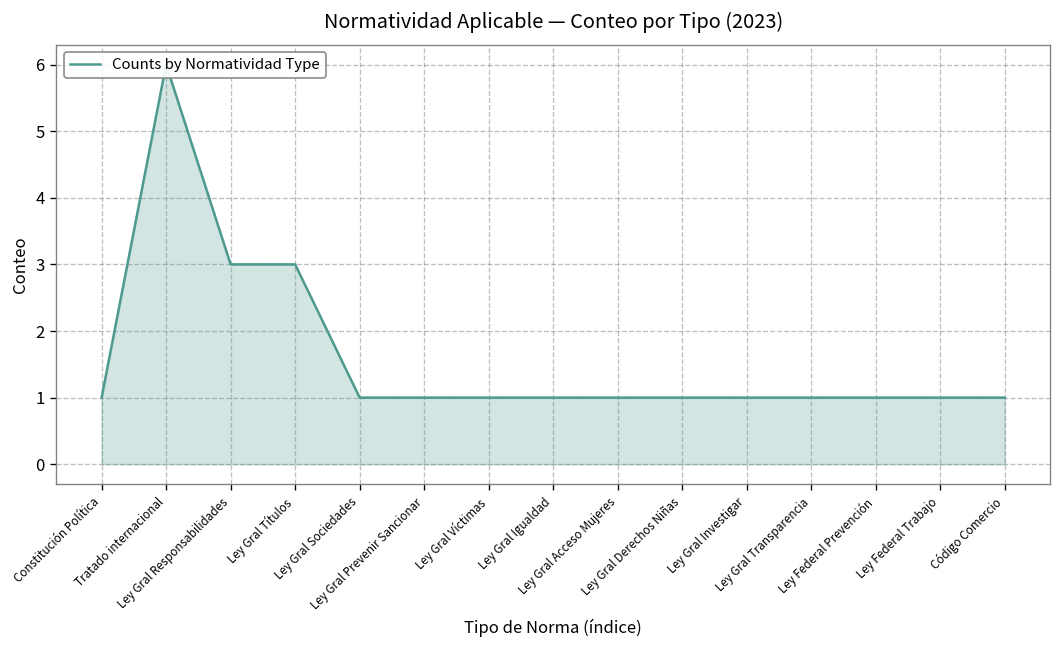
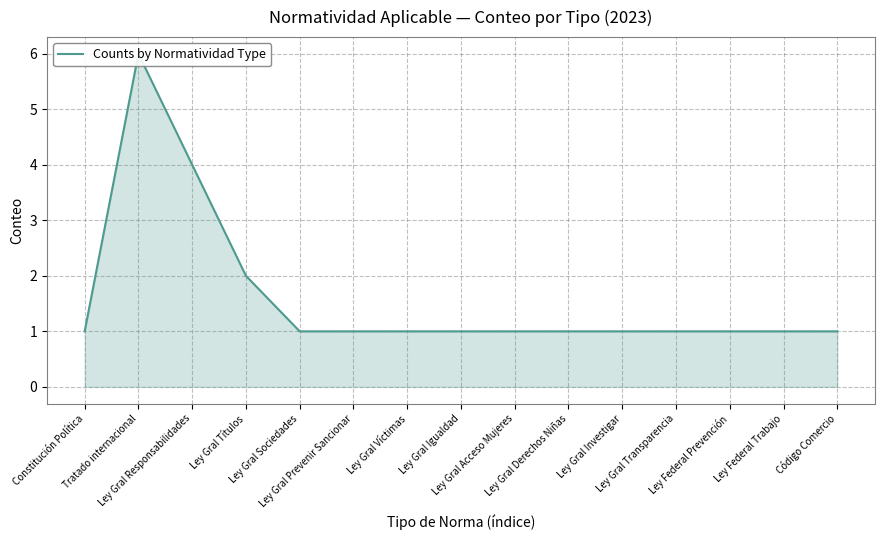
Ley Gral Responsabilidades: 3 -> 4
Ley Gral Títulos: 3 -> 2
